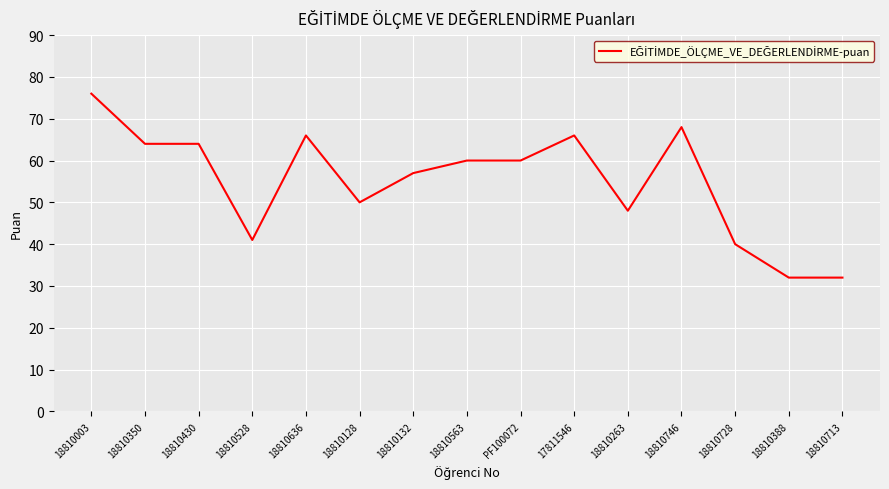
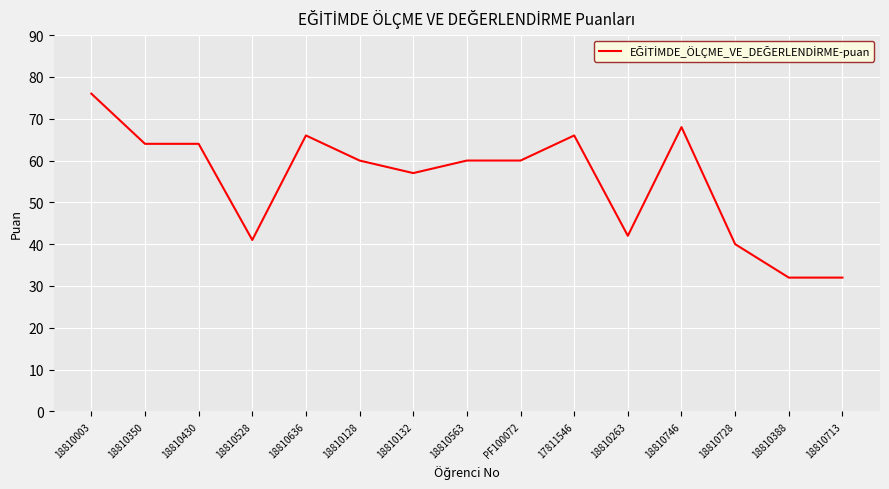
18810128: 50 -> 60
18810263: 48 -> 42
